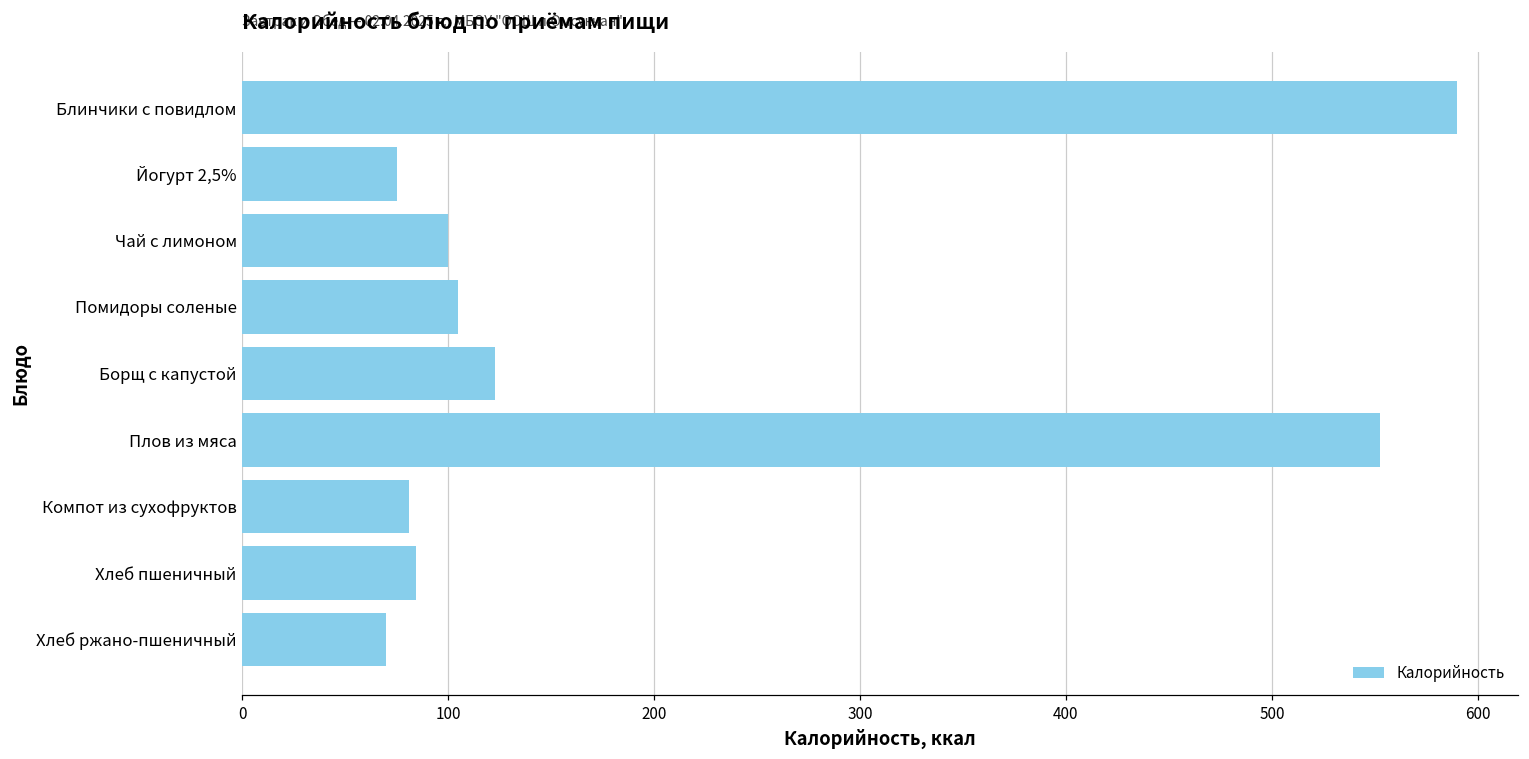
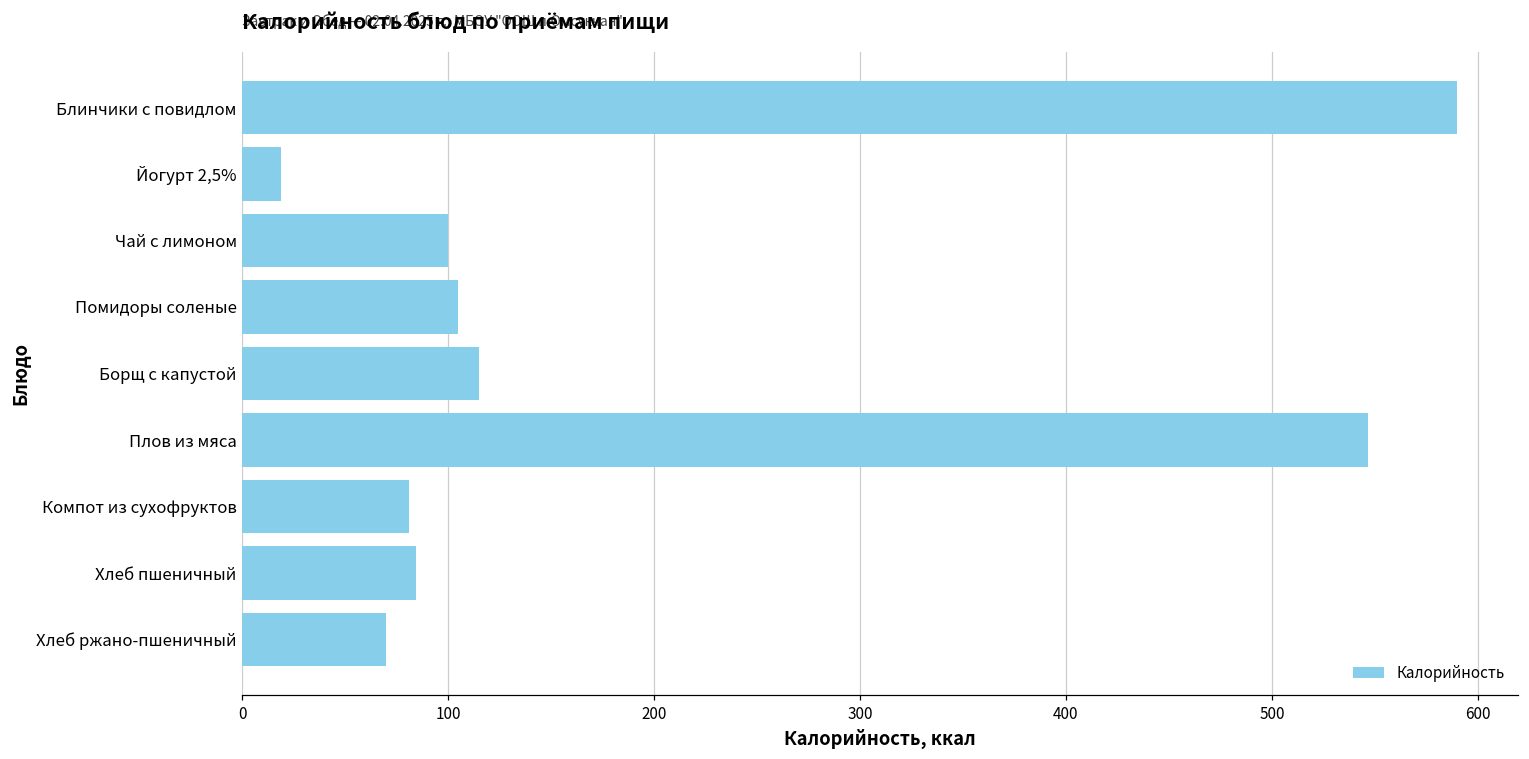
Йогурт 2,5%: 75 -> 19
Борщ с капустой: 123 -> 115
Плов из мяса: 552 -> 547
